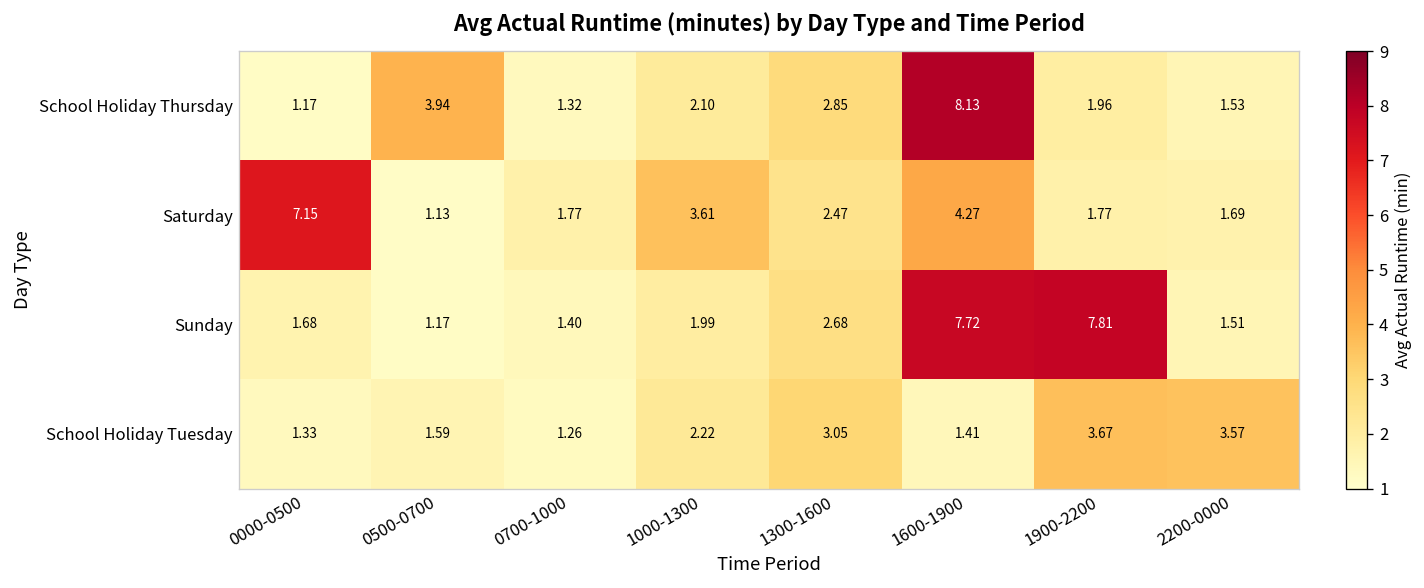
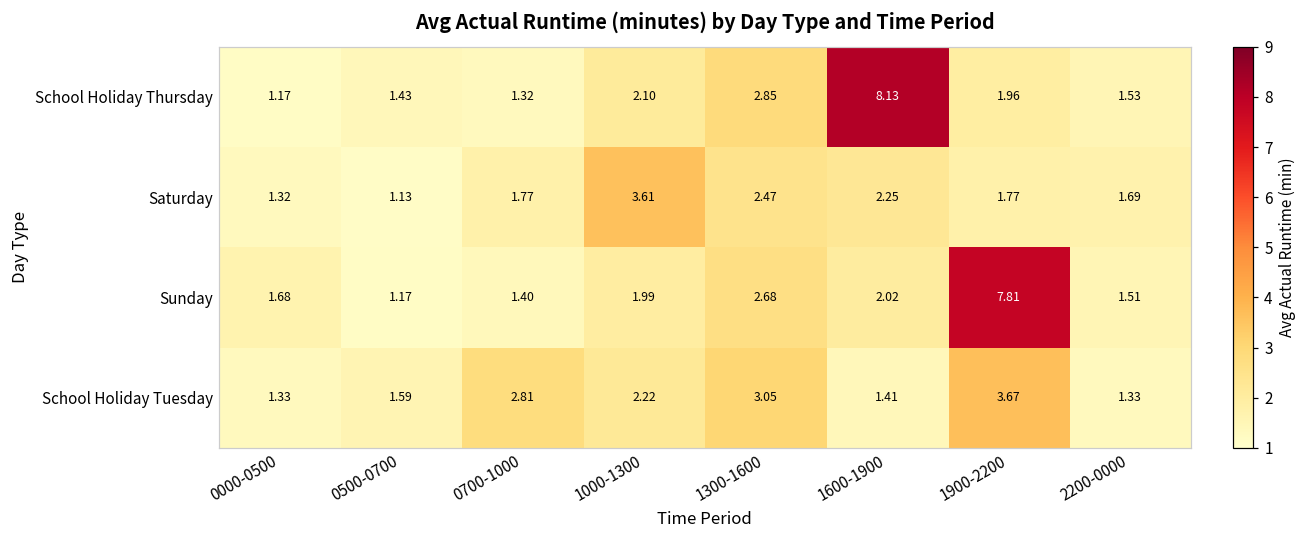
School Holiday Thursday, 0500-0700: 3.94 -> 1.43
Saturday, 0000-0500: 7.15 -> 1.32
Saturday, 1600-1900: 4.27 -> 2.25
Sunday, 1600-1900: 7.72 -> 2.02
School Holiday Tuesday, 0700-1000: 1.26 -> 2.81
School Holiday Tuesday, 2200-0000: 3.57 -> 1.33
